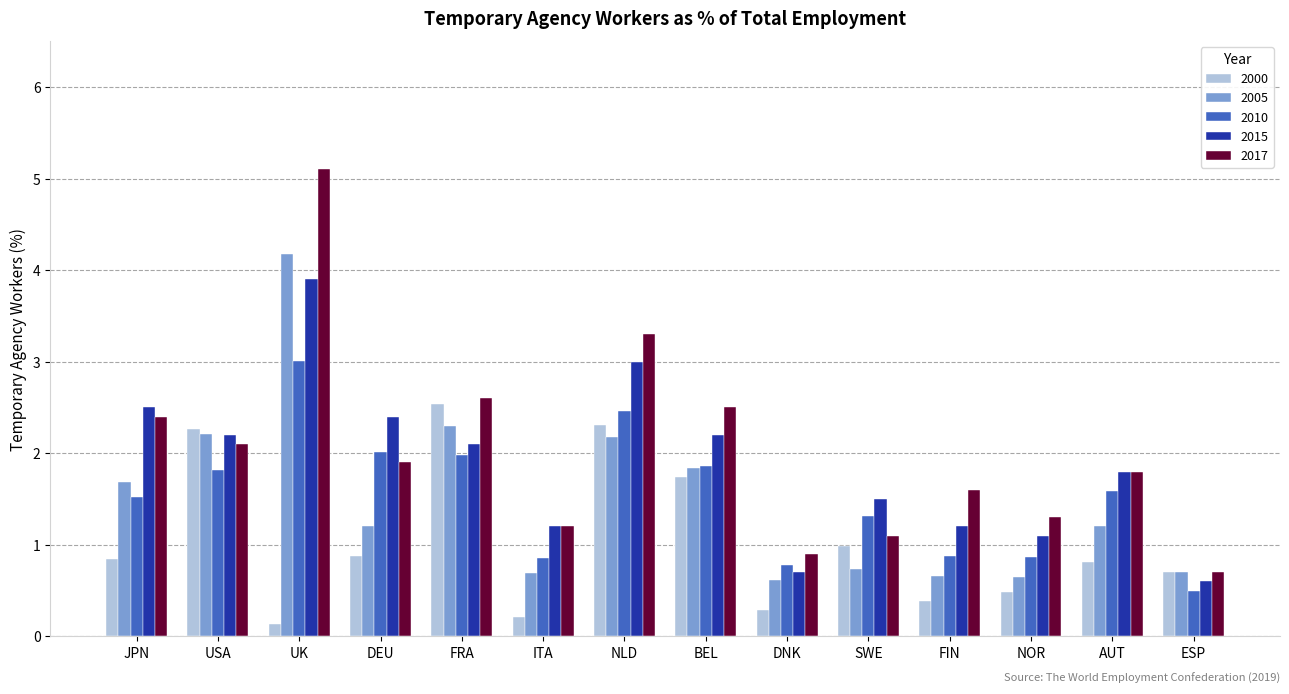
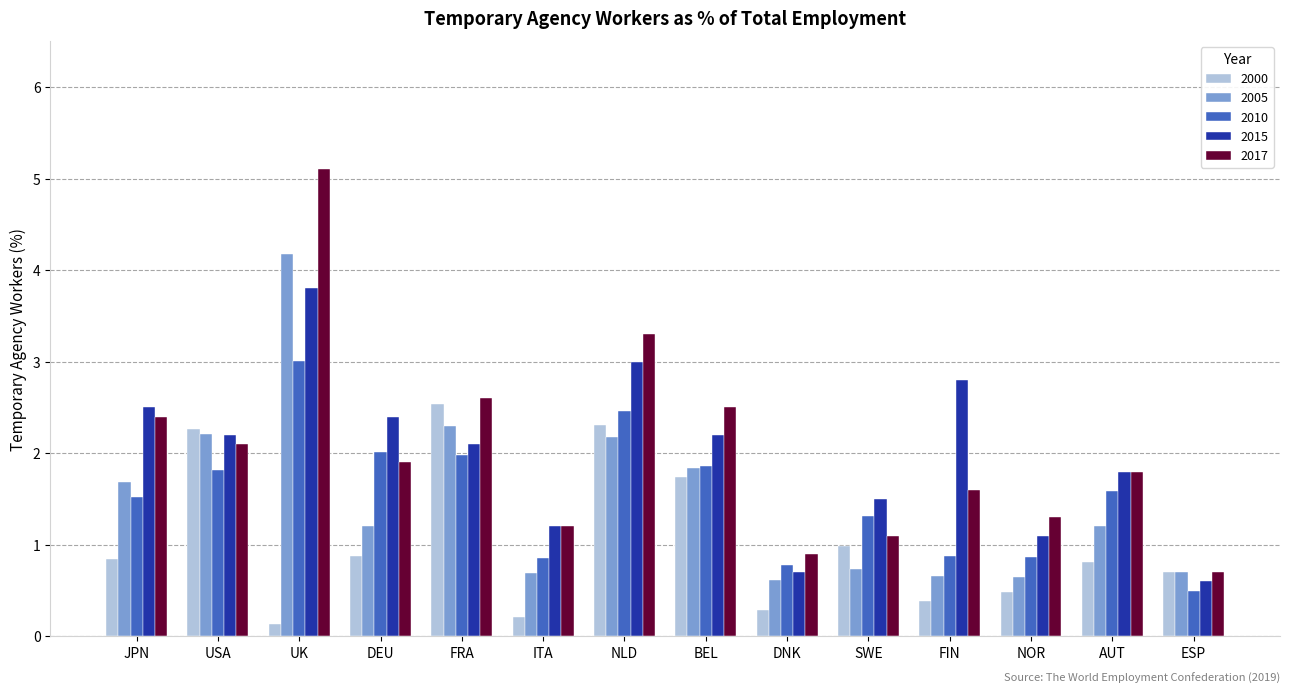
2015, UK: 3.9 -> 3.8
2015, FIN: 1.2 -> 2.8
